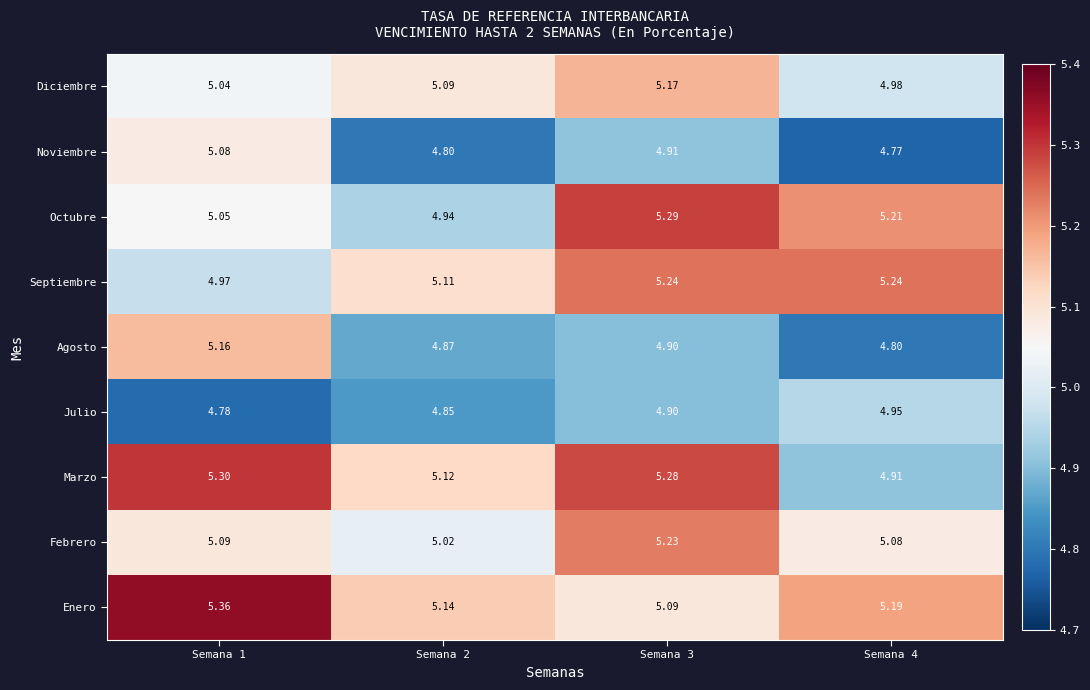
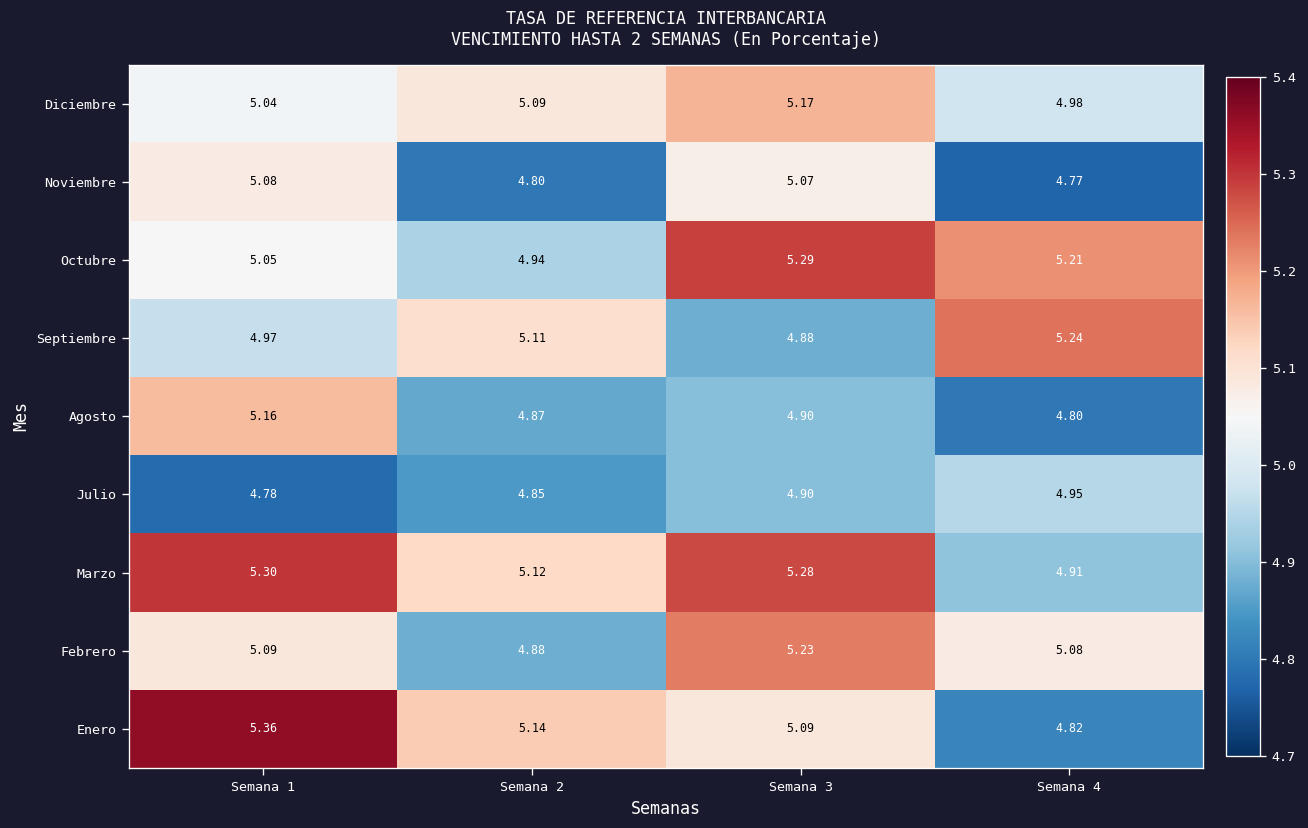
Noviembre, Semana 3: 4.91 -> 5.07
Septiembre, Semana 3: 5.24 -> 4.88
Febrero, Semana 2: 5.02 -> 4.88
Enero, Semana 4: 5.19 -> 4.82
